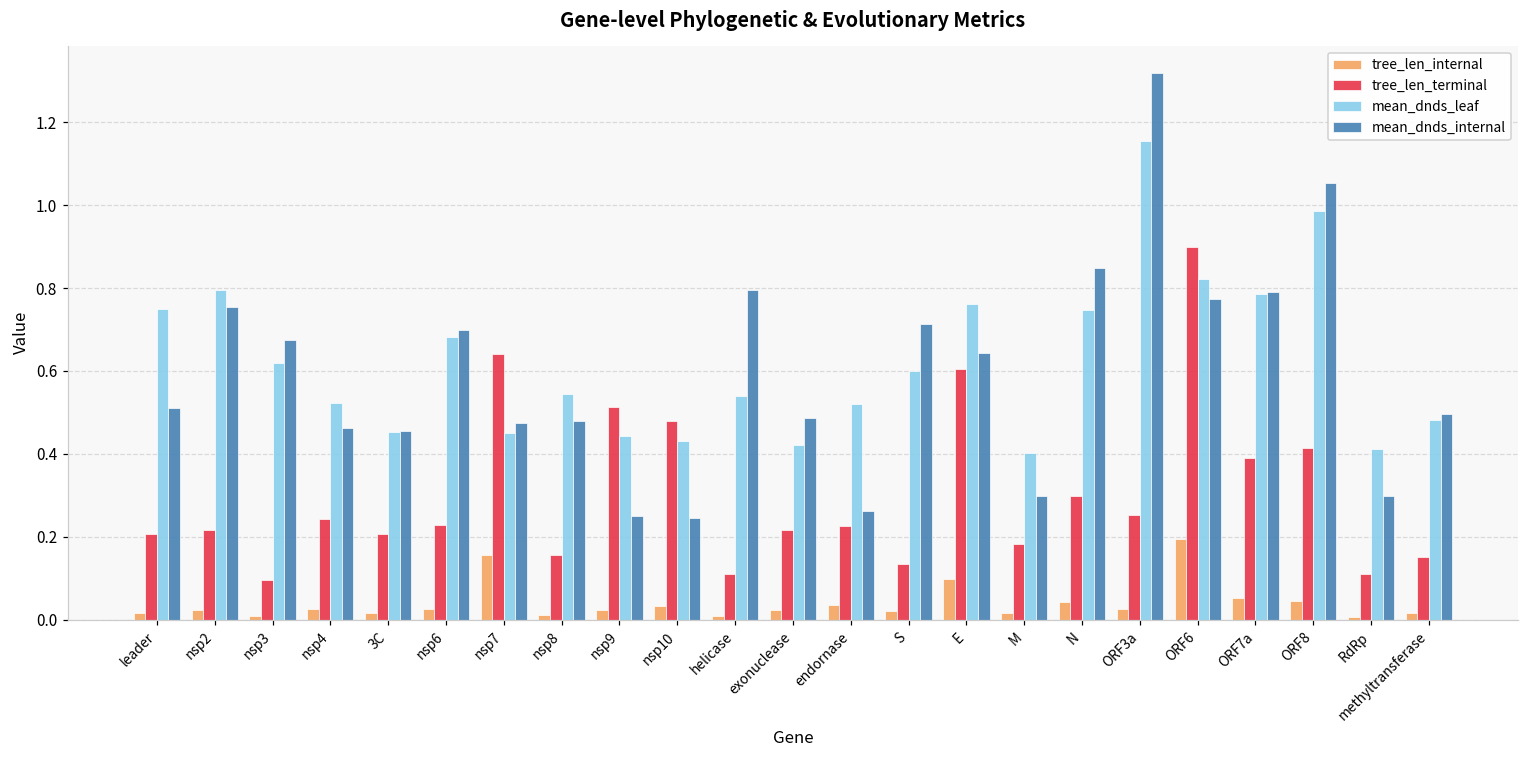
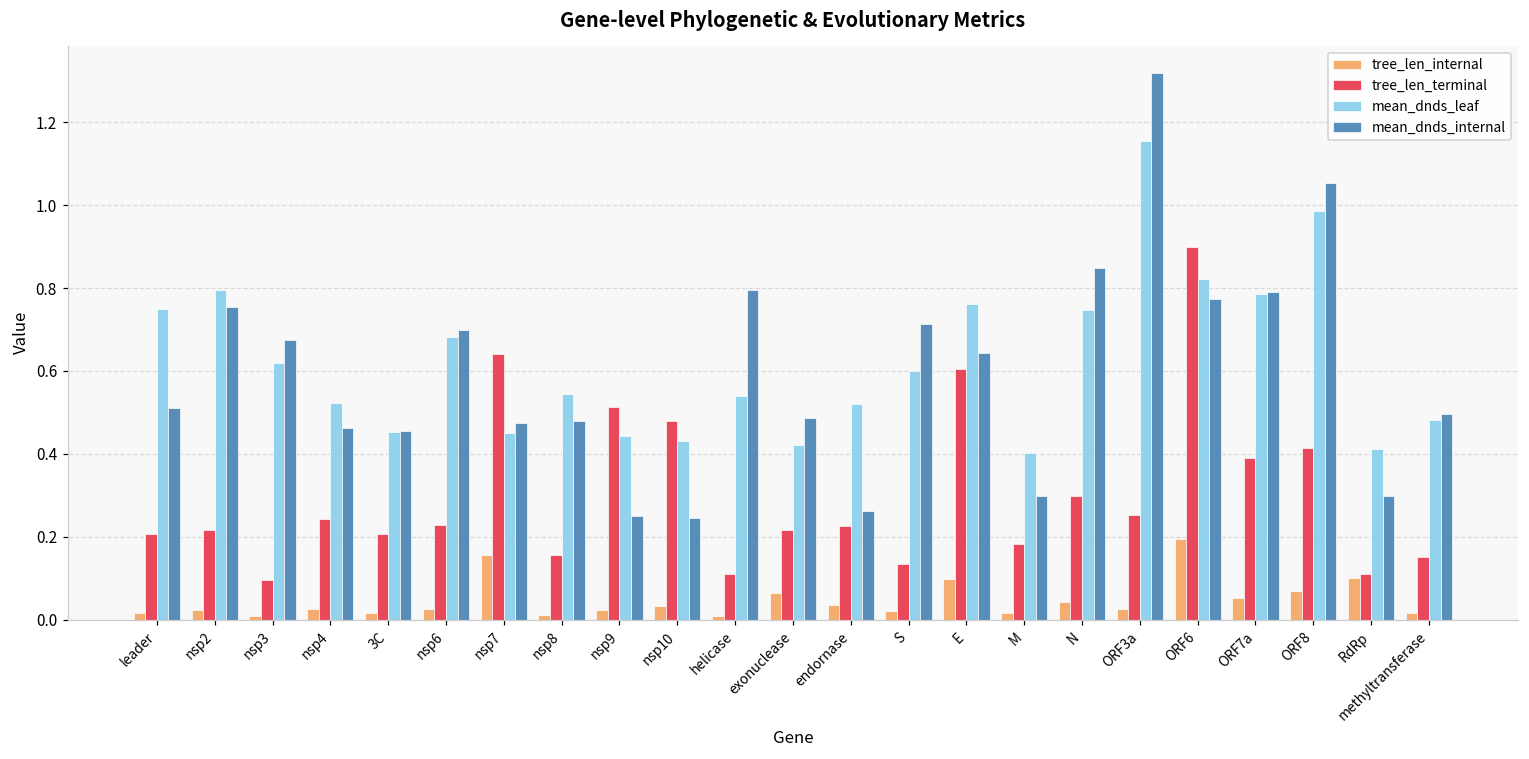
tree_len_internal, exonuclease: 0.02 -> 0.06
tree_len_internal, ORF8: 0.05 -> 0.07
tree_len_internal, RdRp: 0.01 -> 0.10
